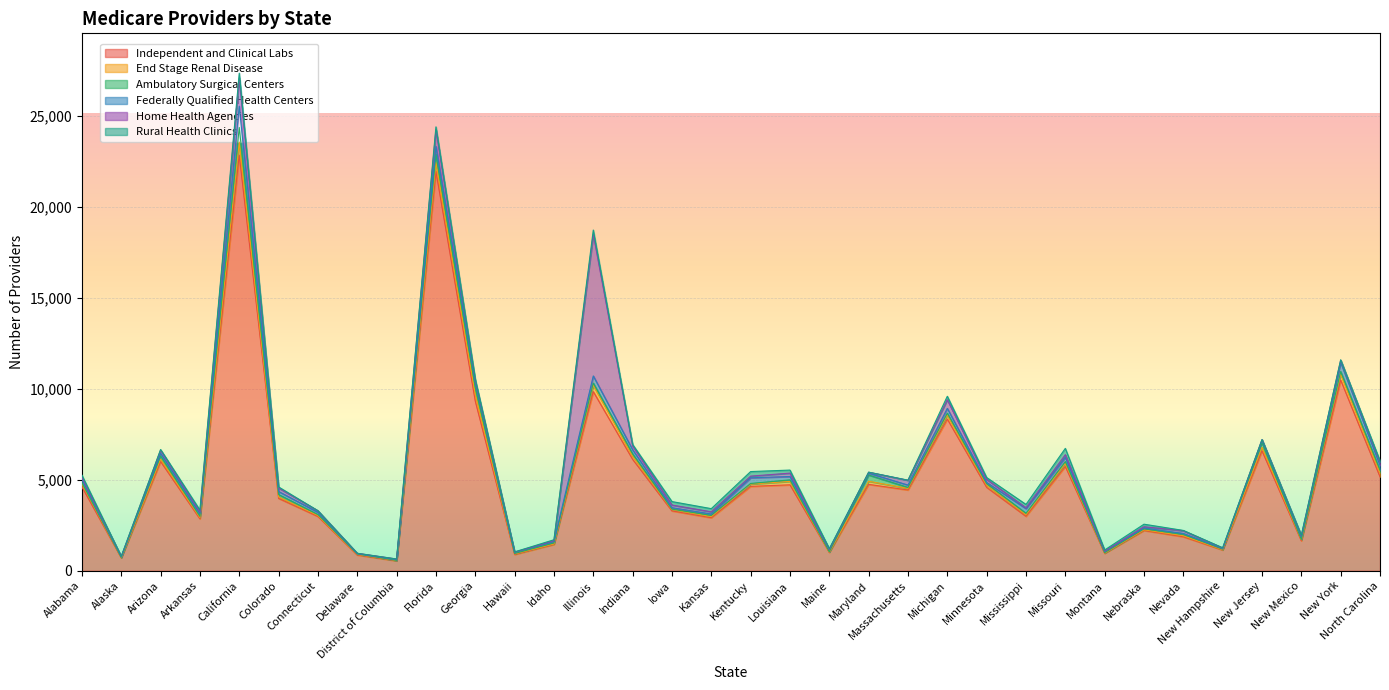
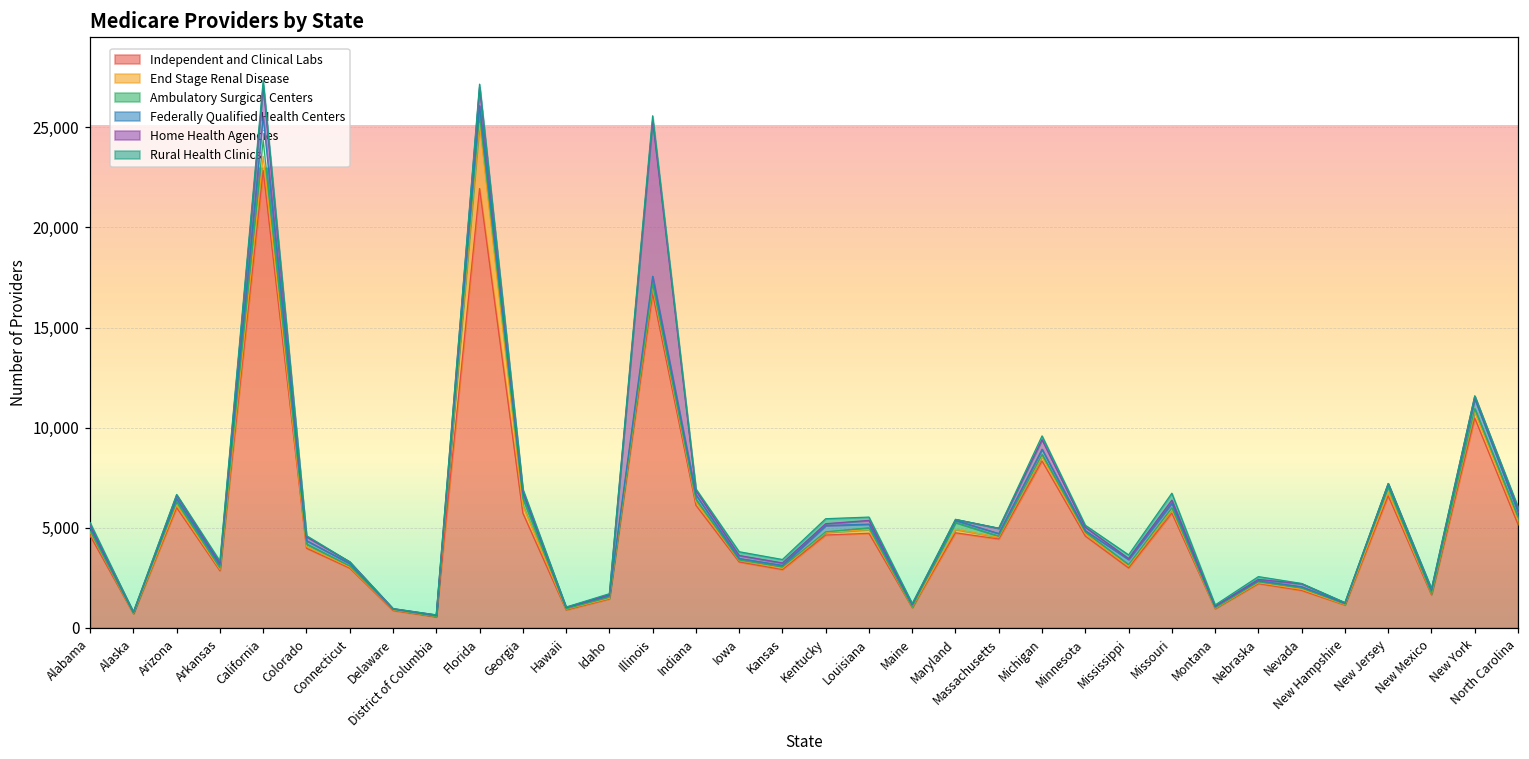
End Stage Renal Disease, Florida: 500 -> 3,300
Independent and Clinical Labs, Georgia: 9,300 -> 5,700
Independent and Clinical Labs, Illinois: 9,800 -> 16,700
